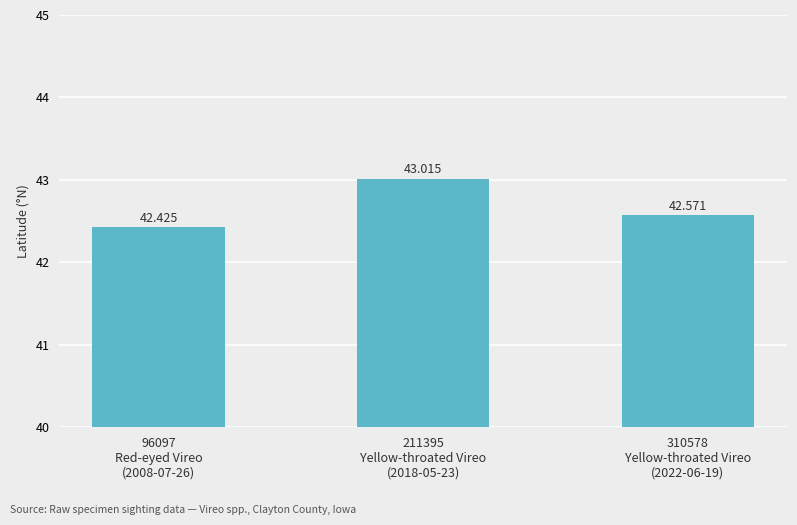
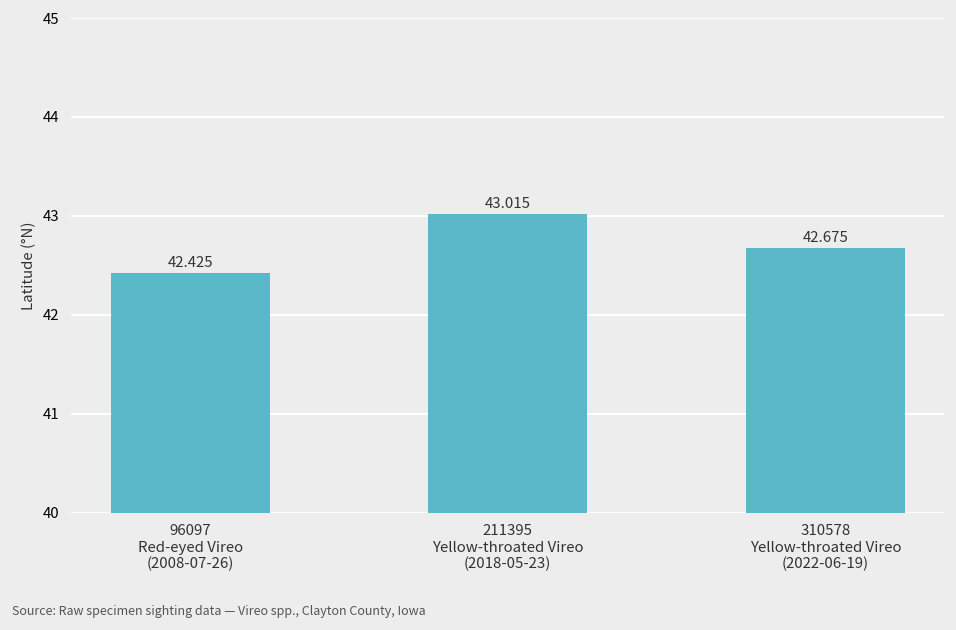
310578 Yellow-throated Vireo (2022-06-19): 42.571 -> 42.675
